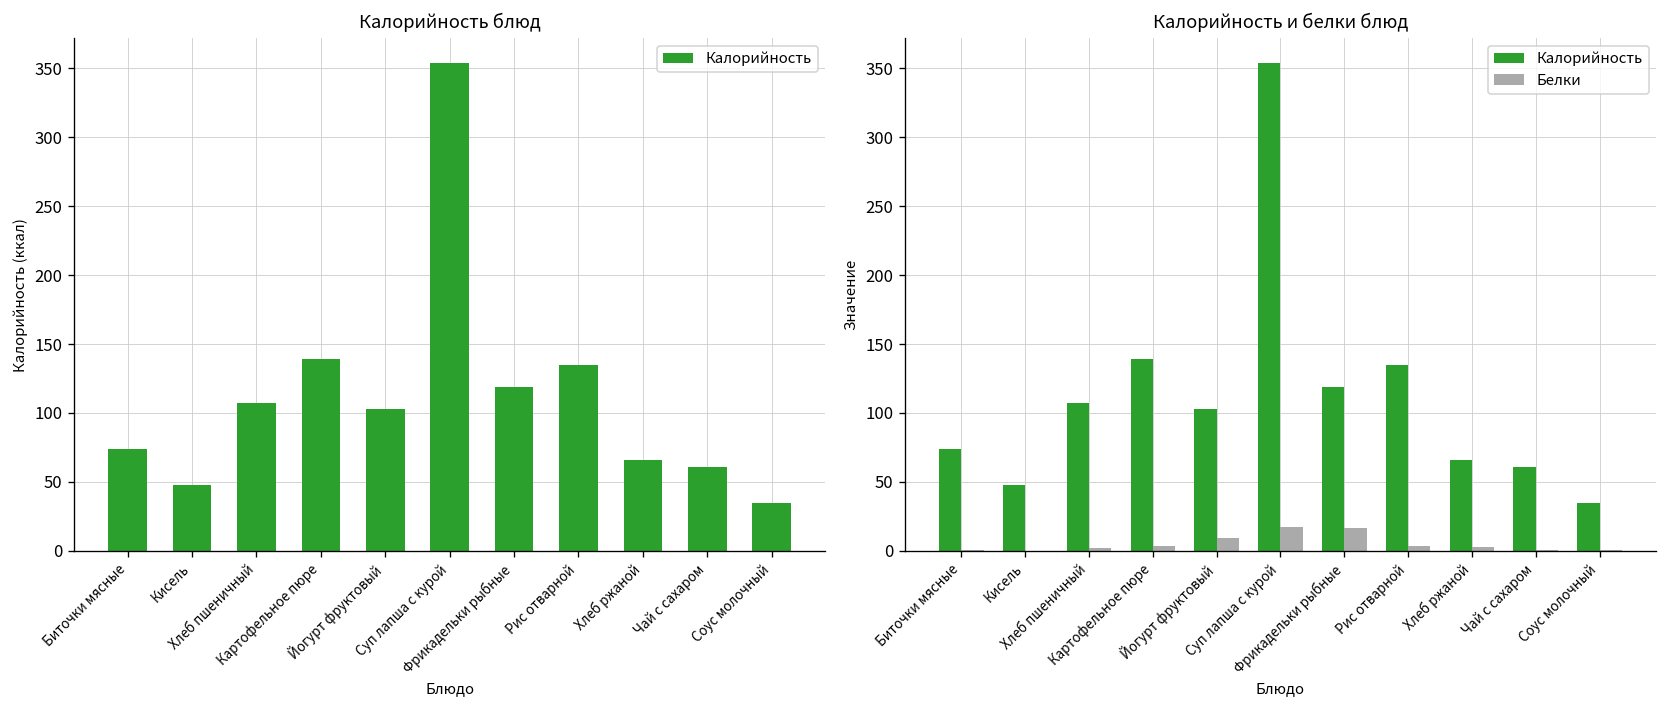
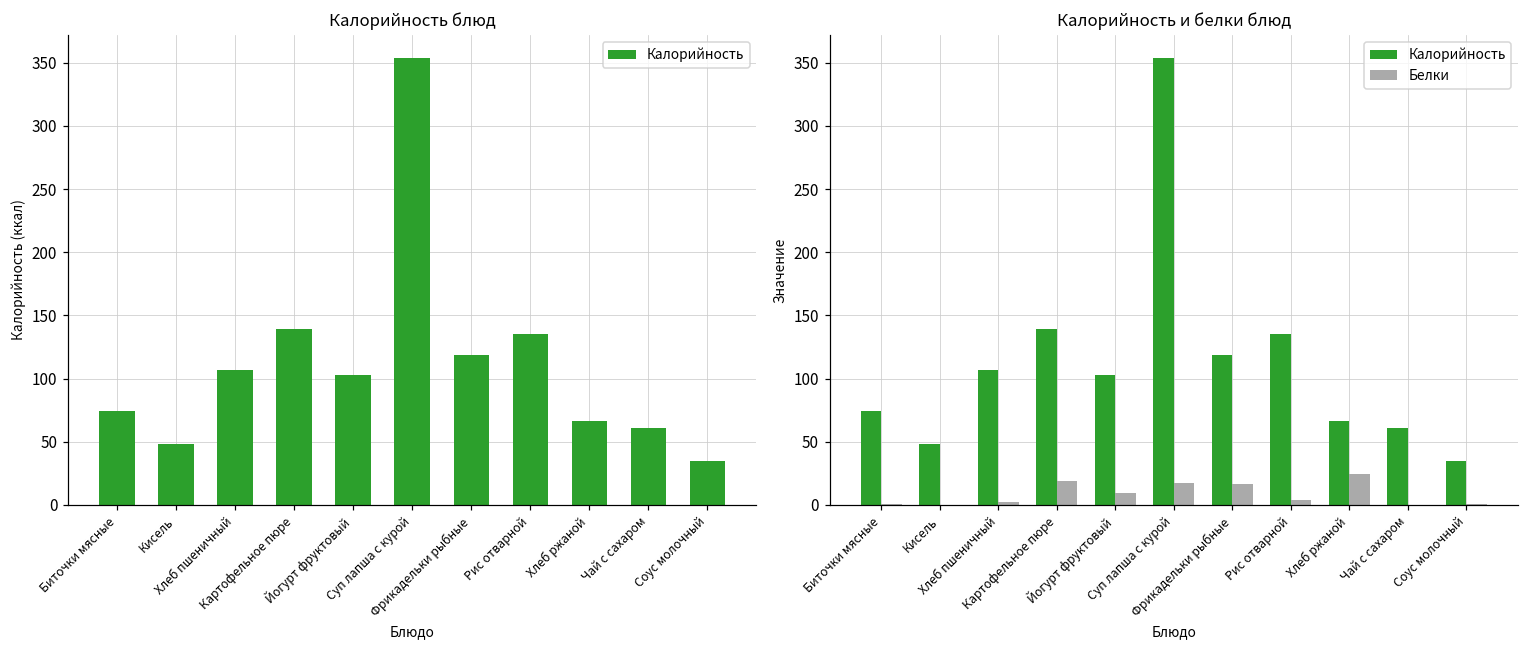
Калорийность и белки блюд, Белки, Картофельное пюре: 4 -> 19
Калорийность и белки блюд, Белки, Хлеб ржаной: 2 -> 25
